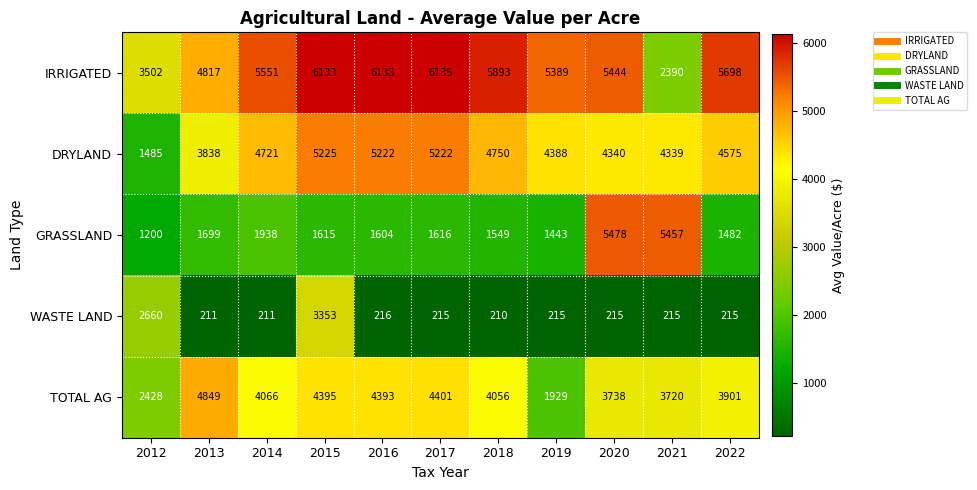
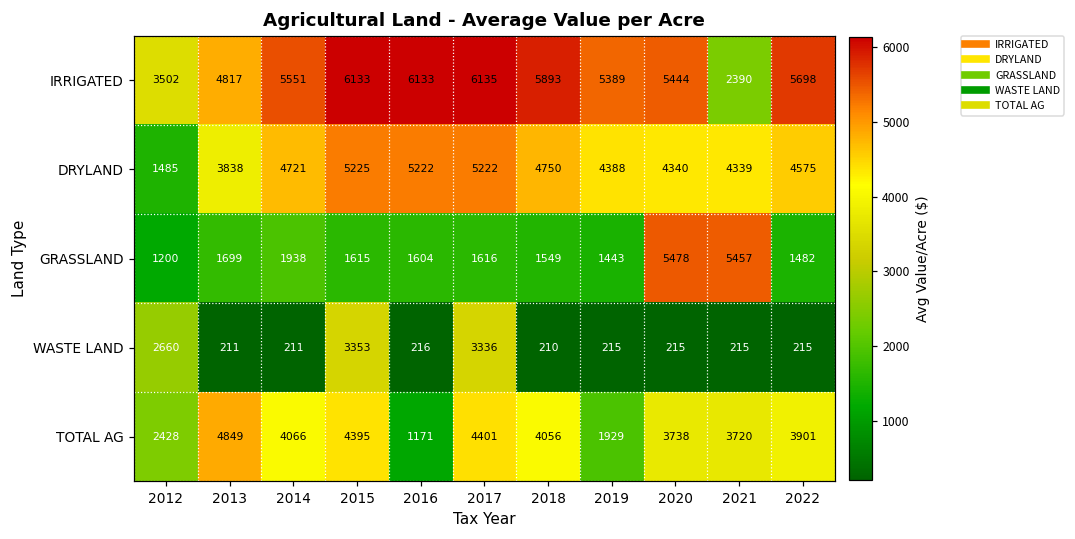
WASTE LAND, 2017: 215 -> 3336
TOTAL AG, 2016: 4393 -> 1171
